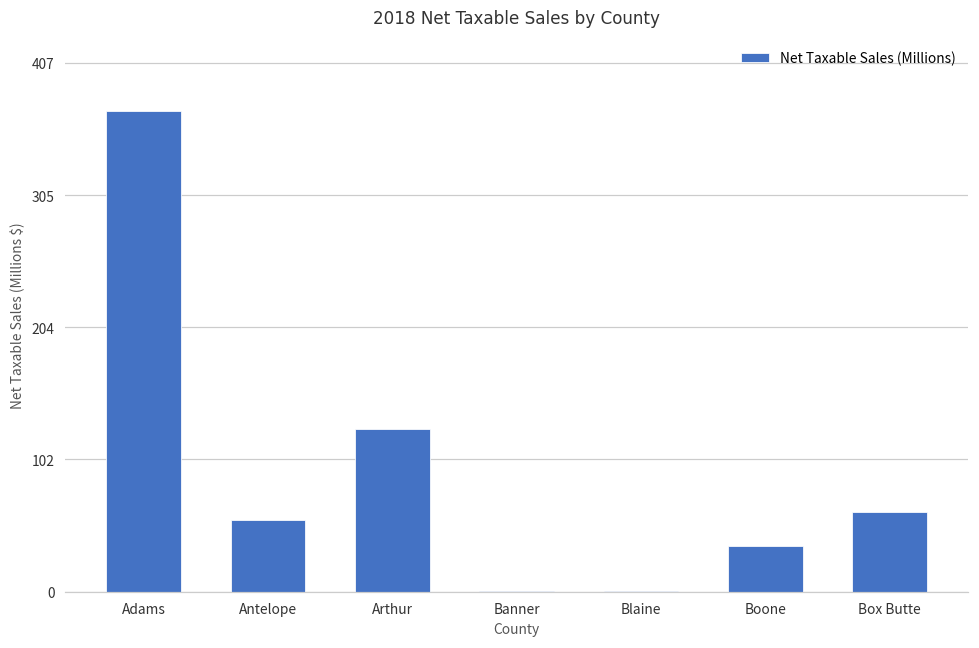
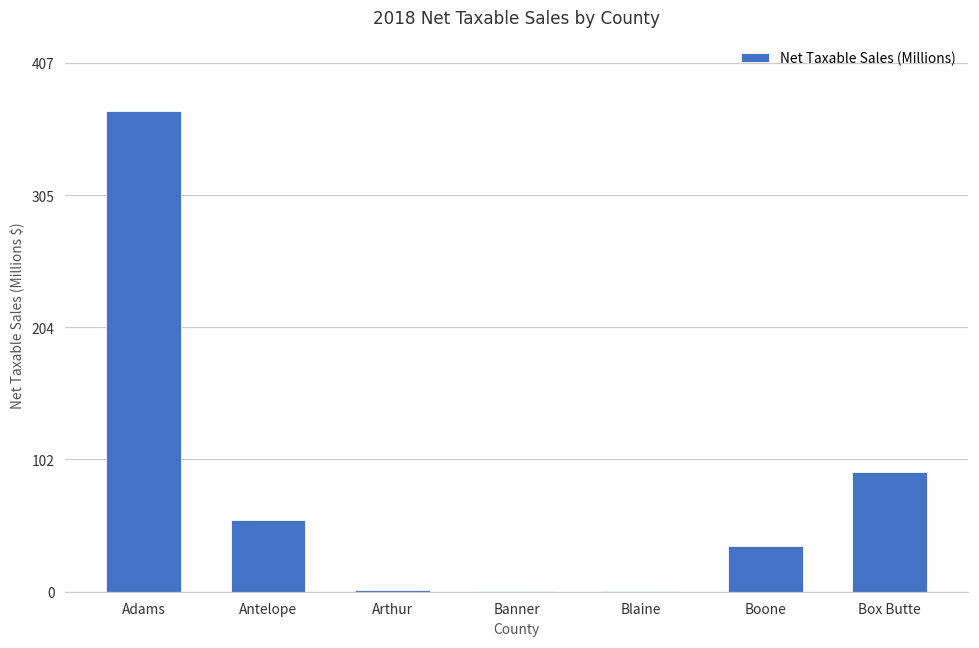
Arthur: 125 -> 2
Box Butte: 61 -> 92
